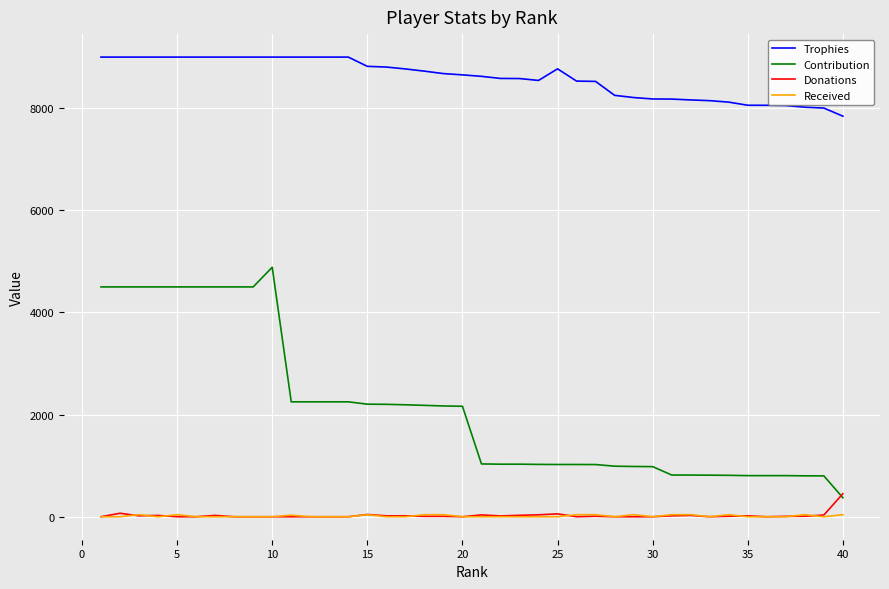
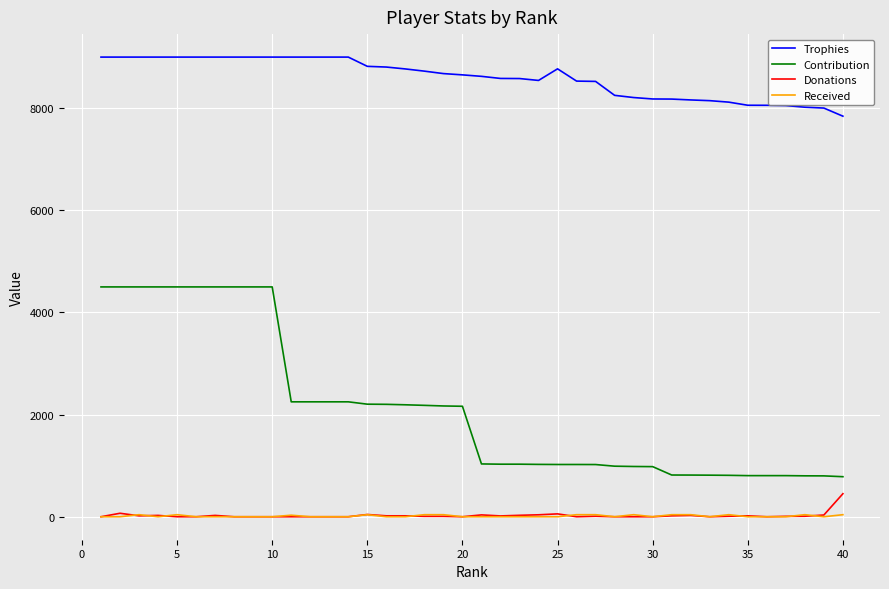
Contribution, 10: 4900 -> 4500
Contribution, 40: 400 -> 800
